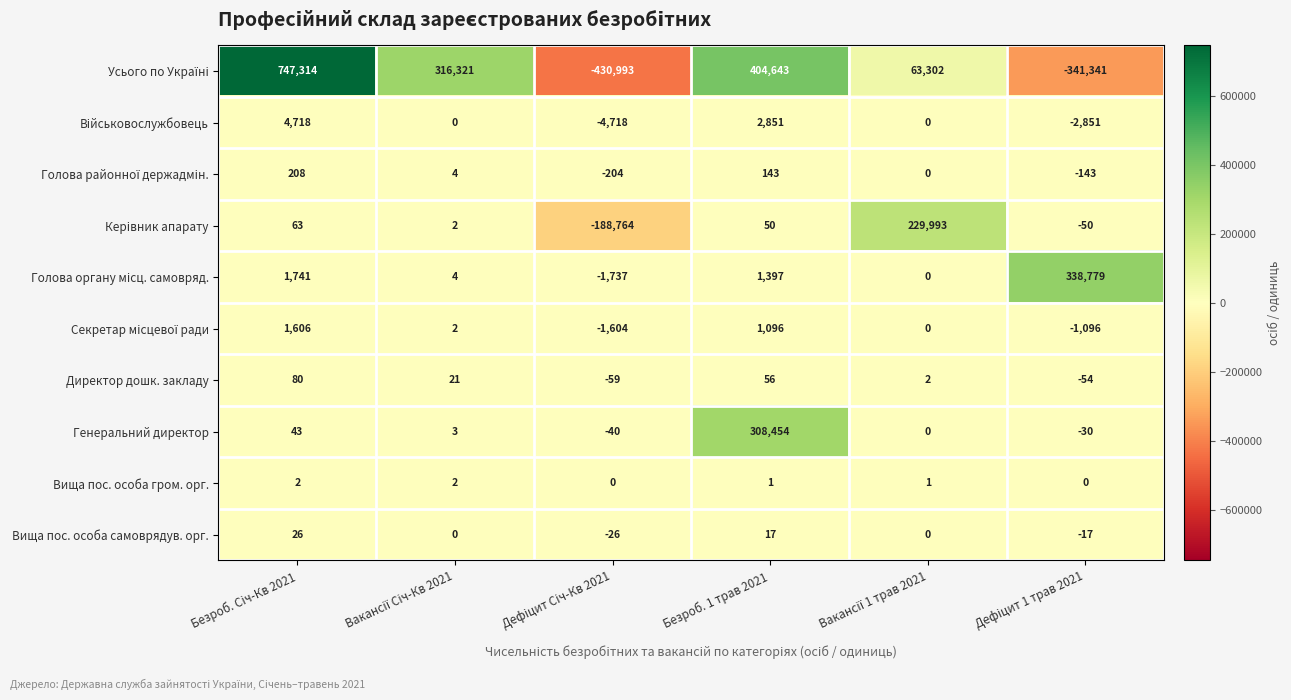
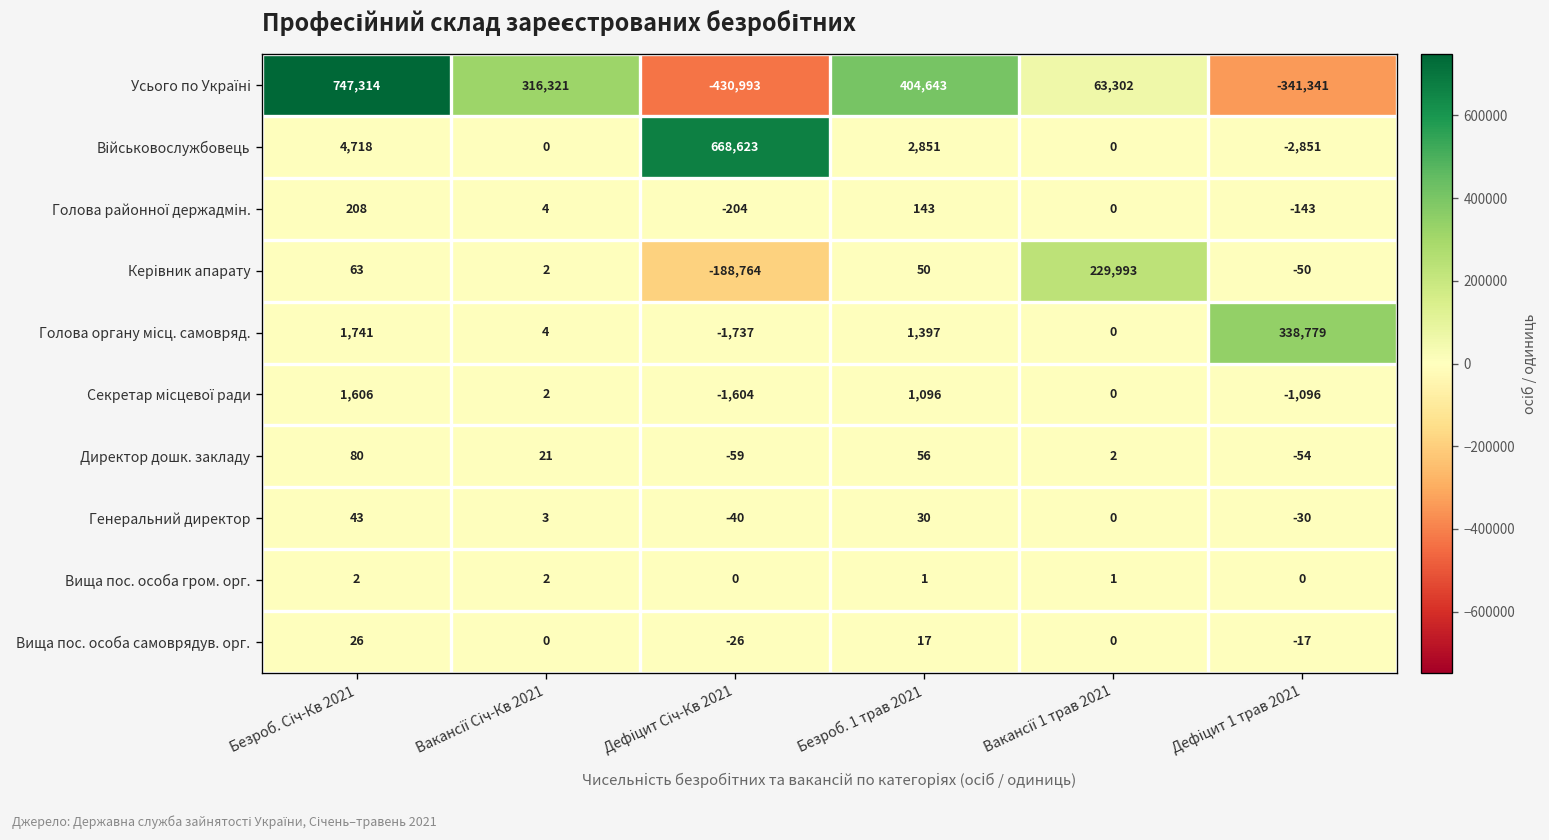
Військовослужбовець, Дефіцит Січ-Кв 2021: -4,718 -> 668,623
Генеральний директор, Безроб. 1 трав 2021: 308,454 -> 30
